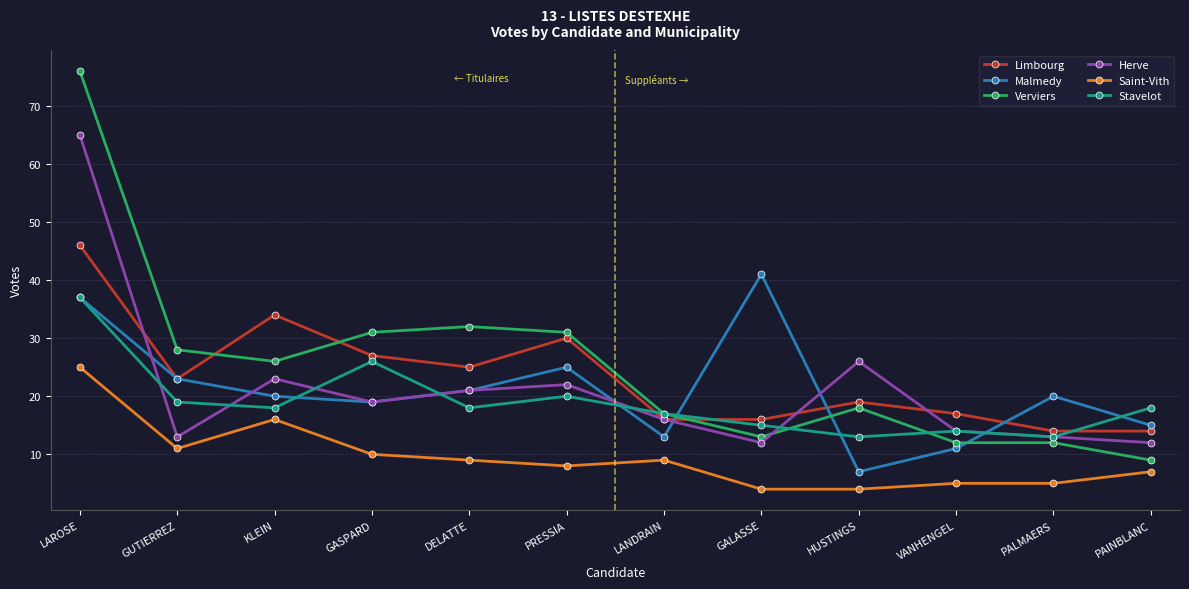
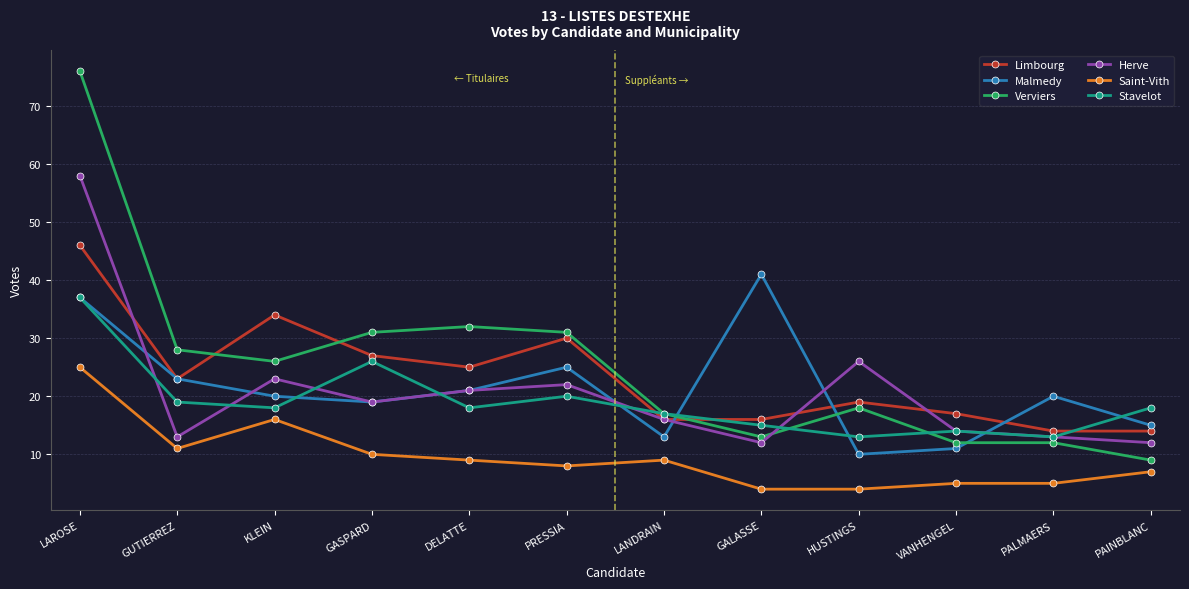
Herve, LAROSE: 65 -> 58
Malmedy, HUSTINGS: 7 -> 10
